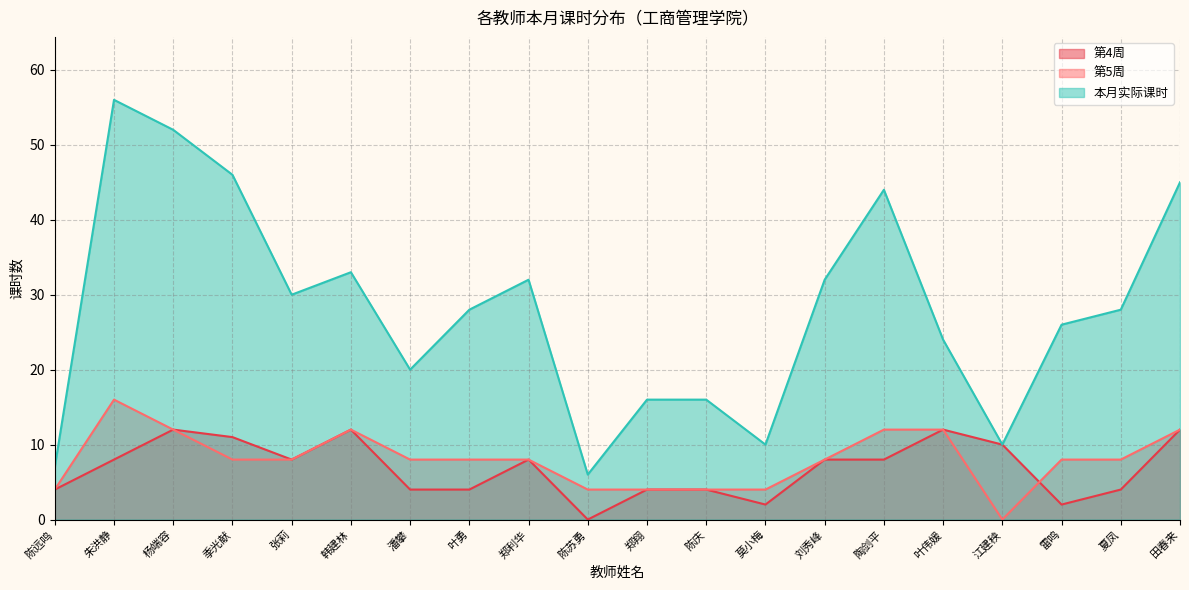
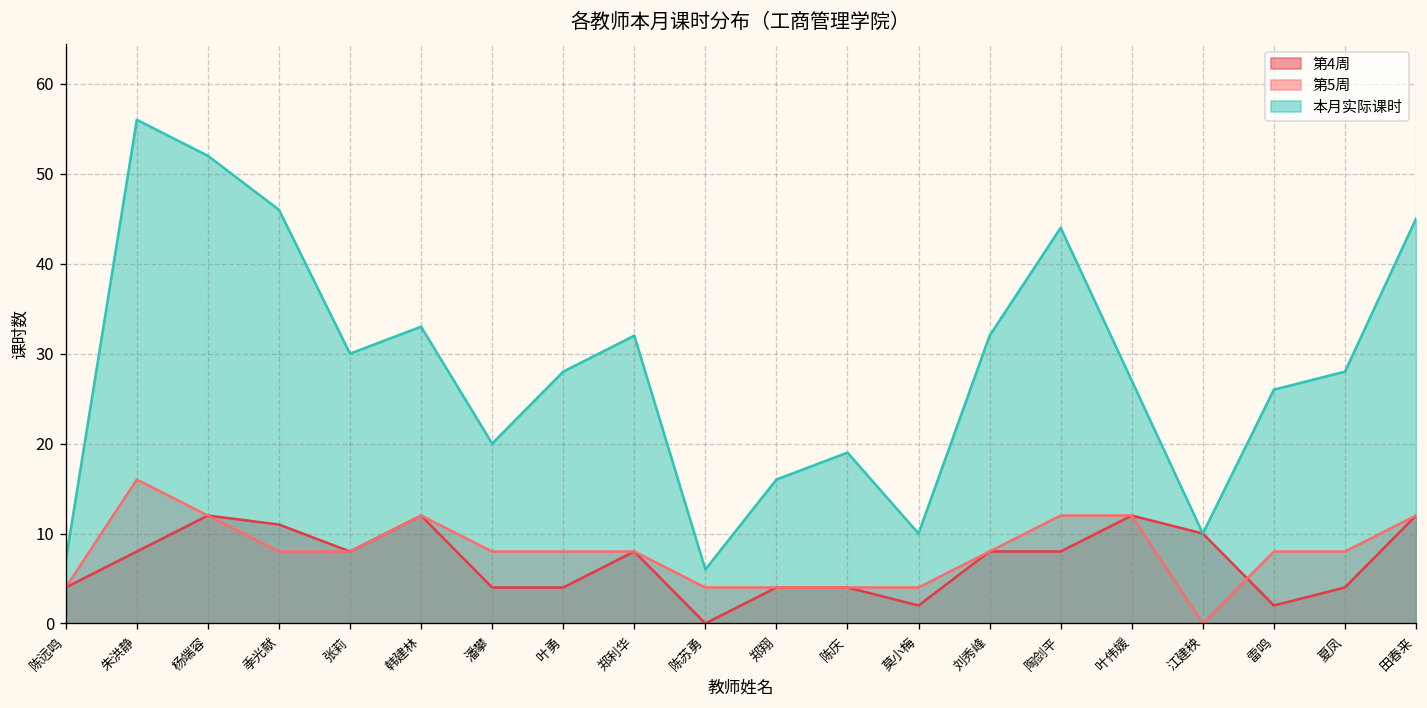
本月实际课时, 陈庆: 16 -> 19
本月实际课时, 叶伟媛: 24 -> 27
